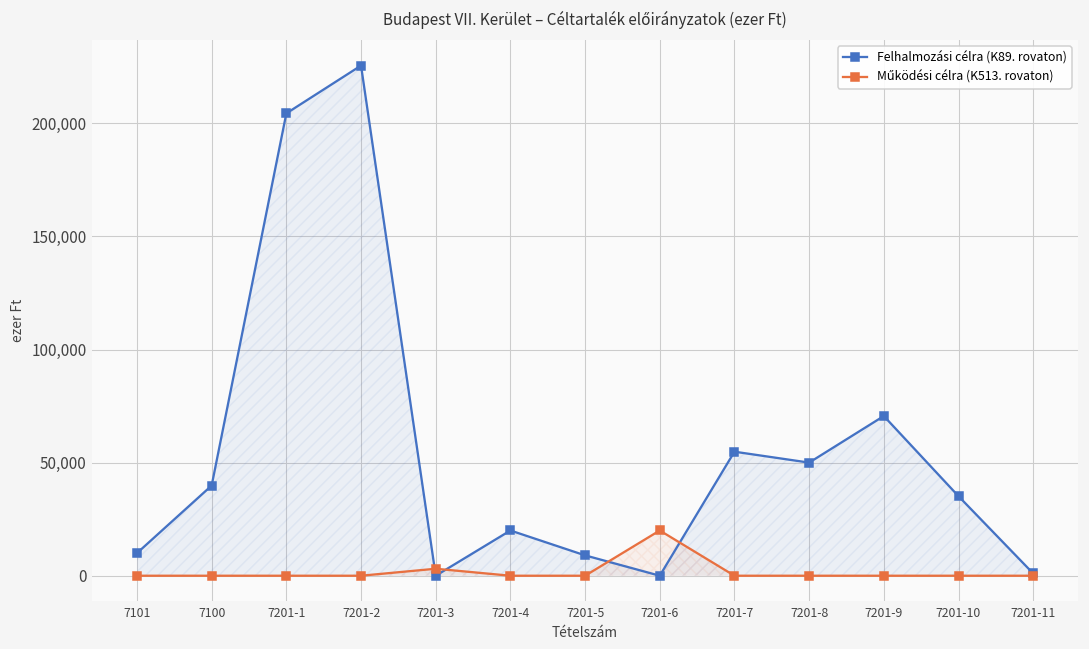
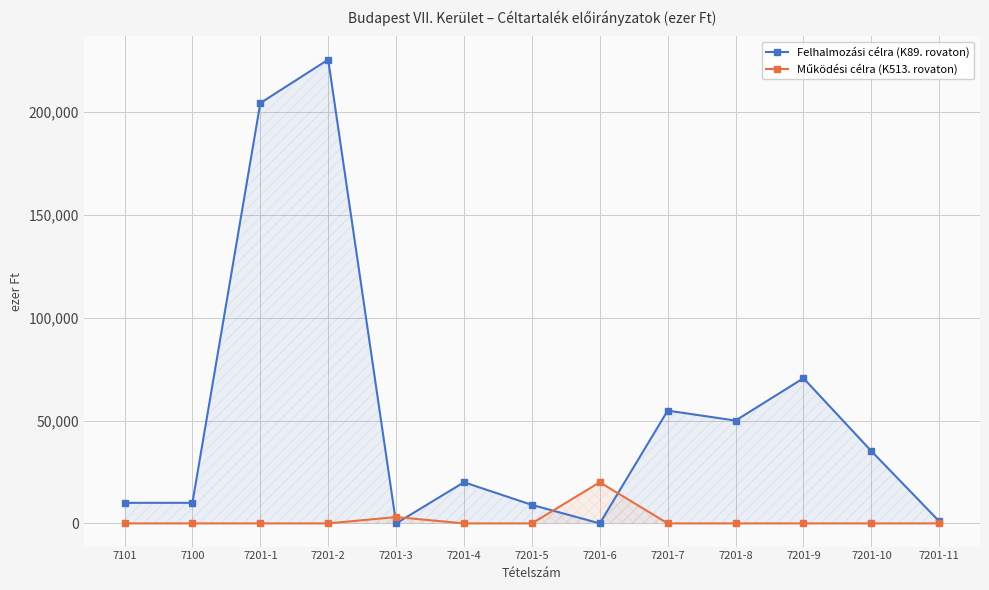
Felhalmozási célra (K89. rovaton), 7100: 40,000 -> 10,000
